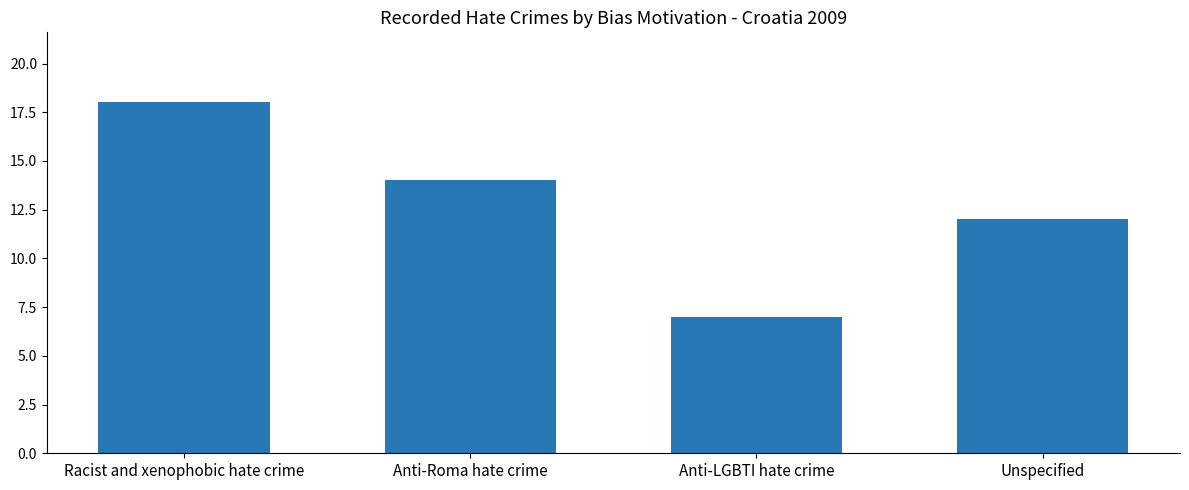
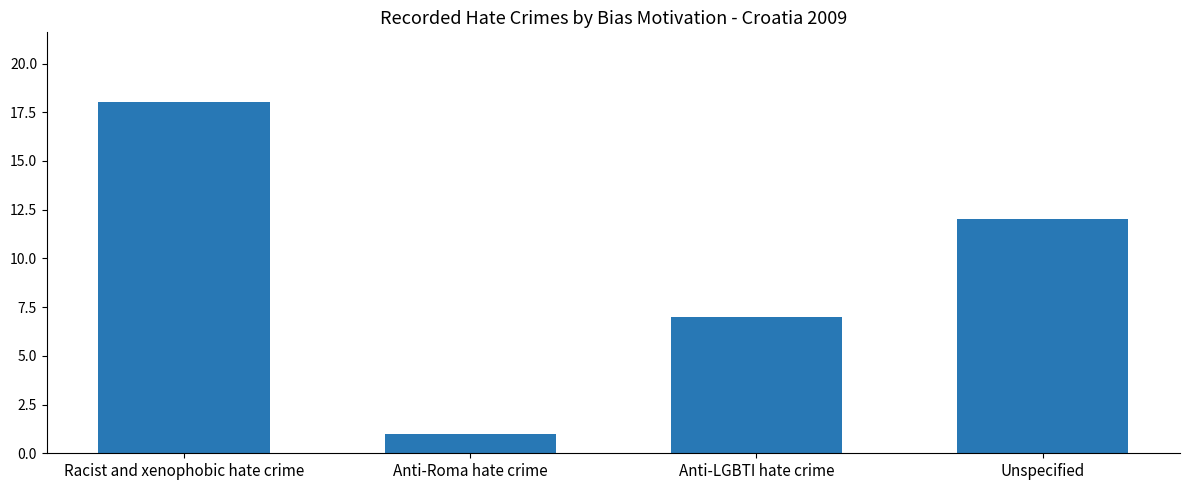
Anti-Roma hate crime: 14 -> 1
